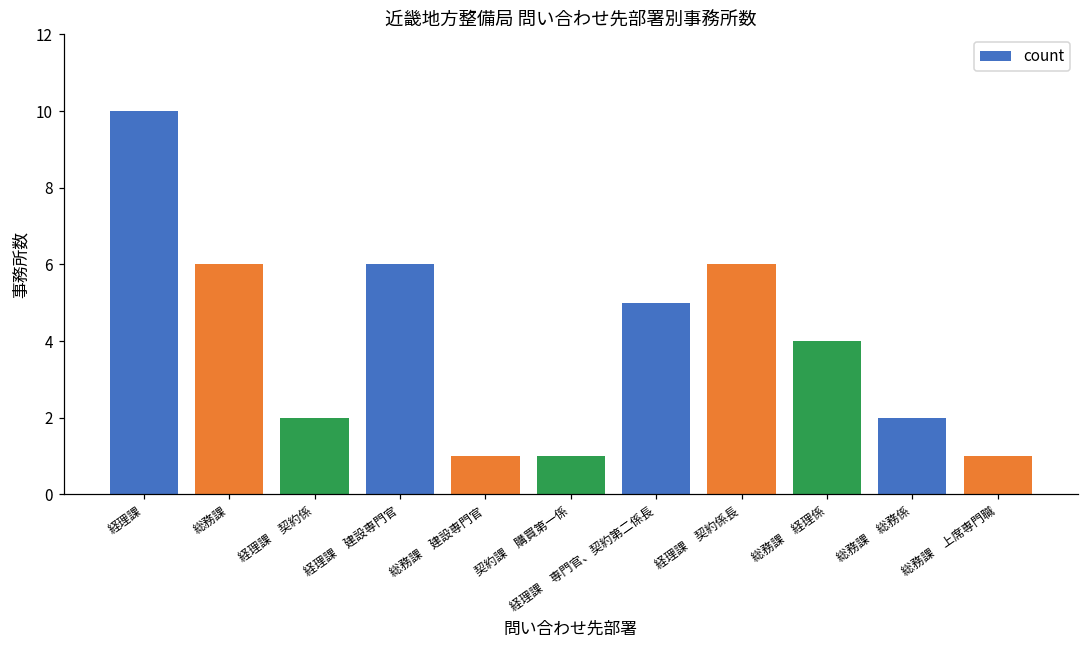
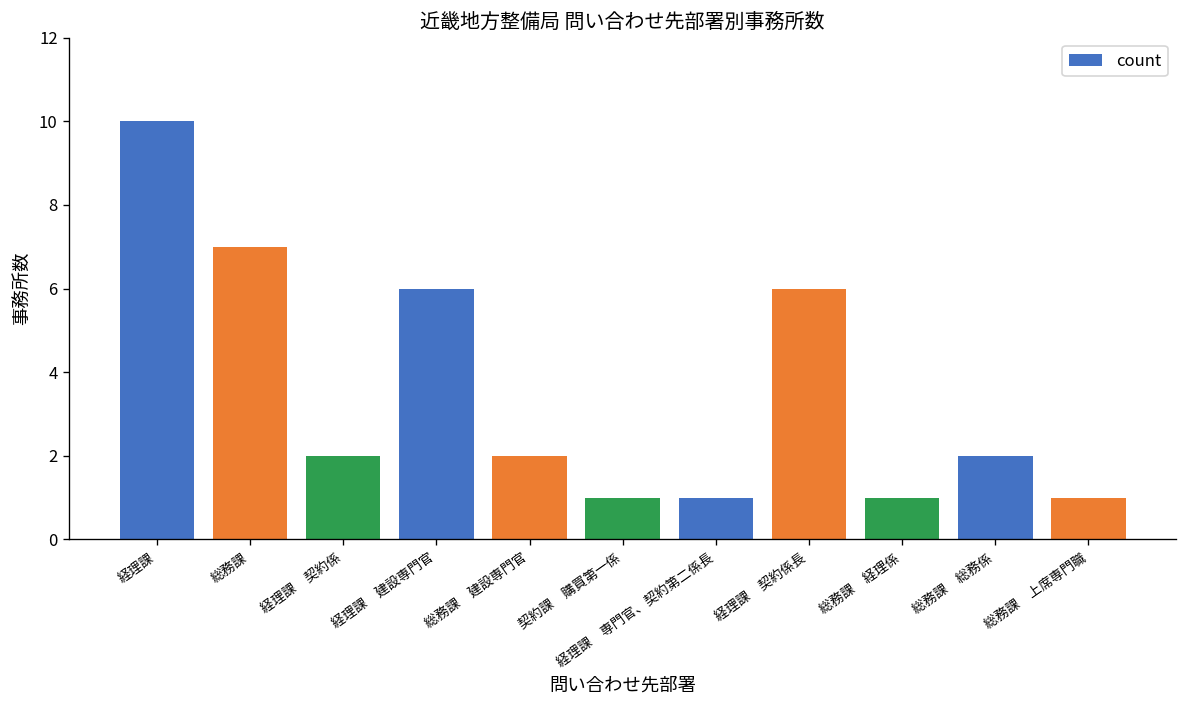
総務課: 6 -> 7
総務課 建設専門官: 1 -> 2
経理課 専門官、契約第二係長: 5 -> 1
総務課 経理係: 4 -> 1
